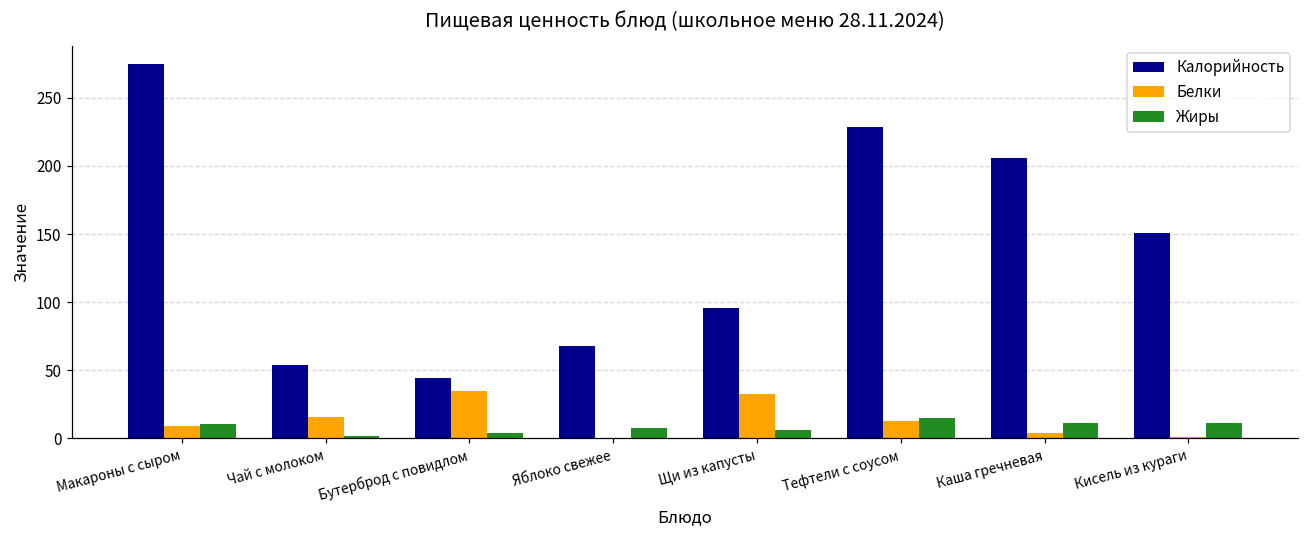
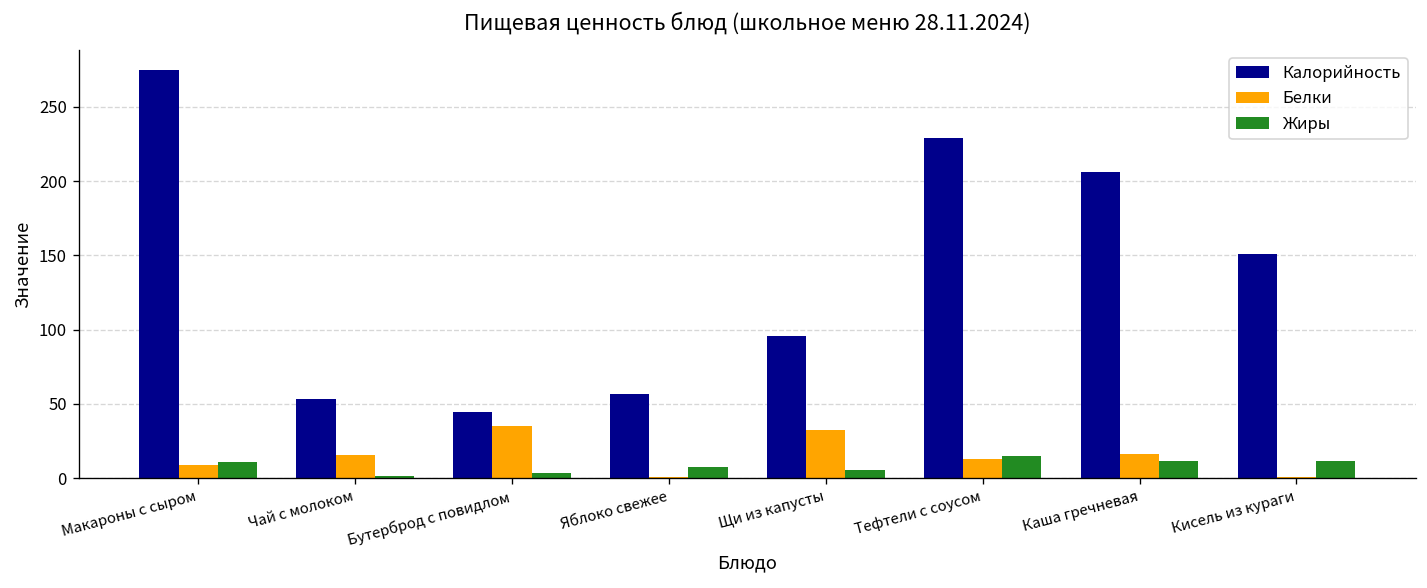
Калорийность, Яблоко свежее: 68 -> 56
Белки, Каша гречневая: 4 -> 16
